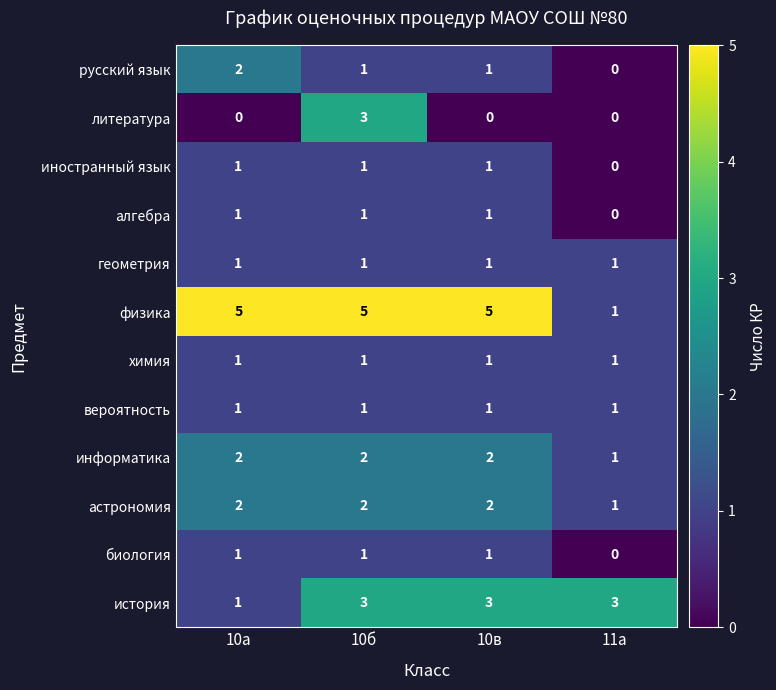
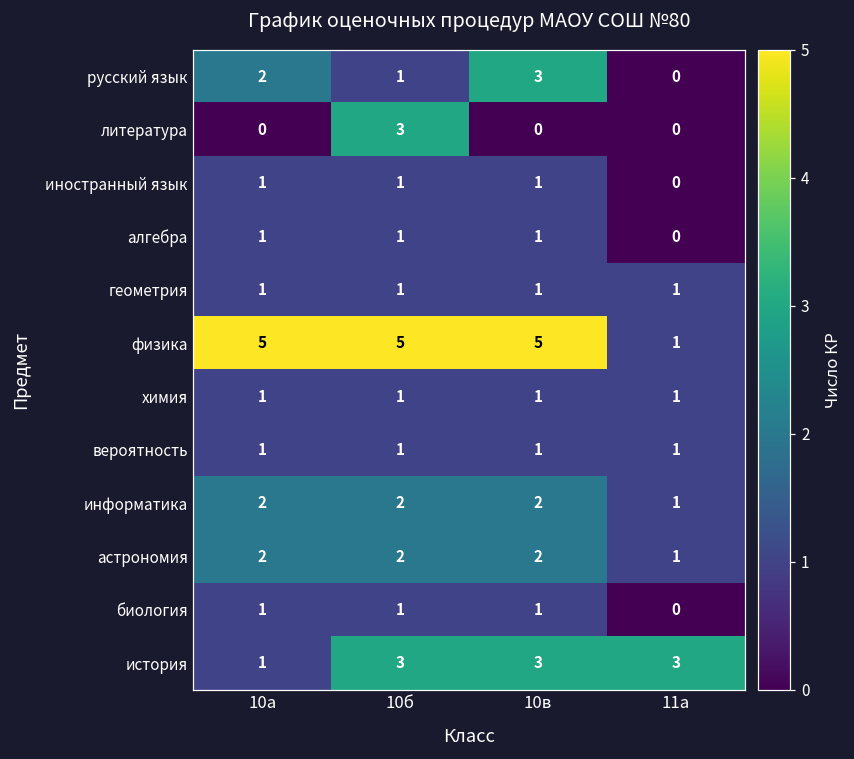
русский язык, 10в: 1 -> 3
